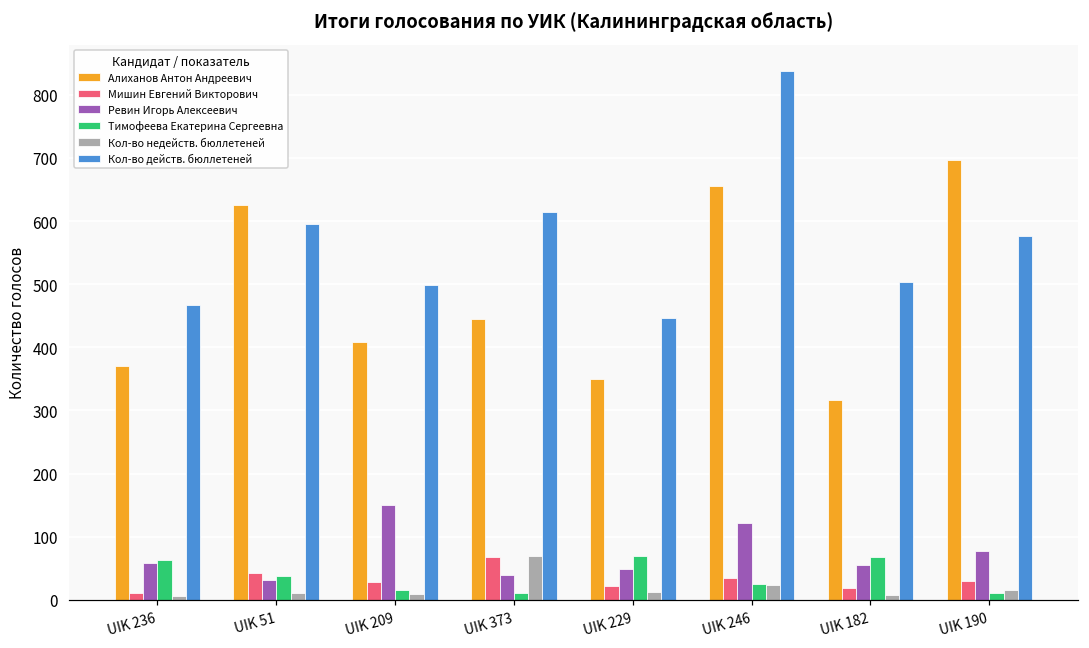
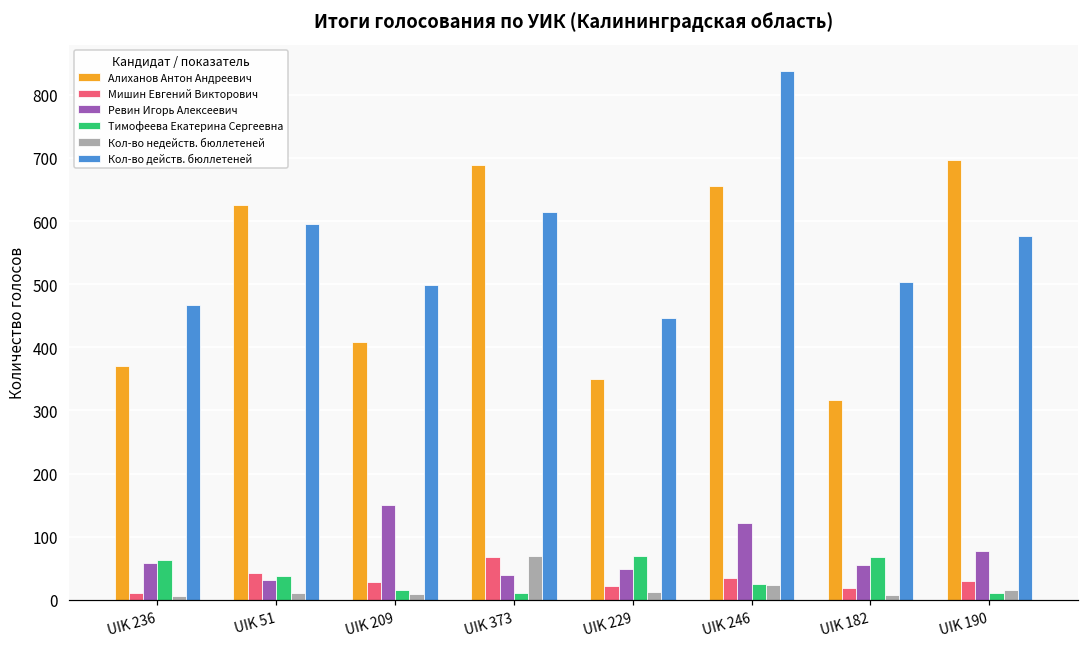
Алиханов Антон Андреевич, UIK 373: 450 -> 690
